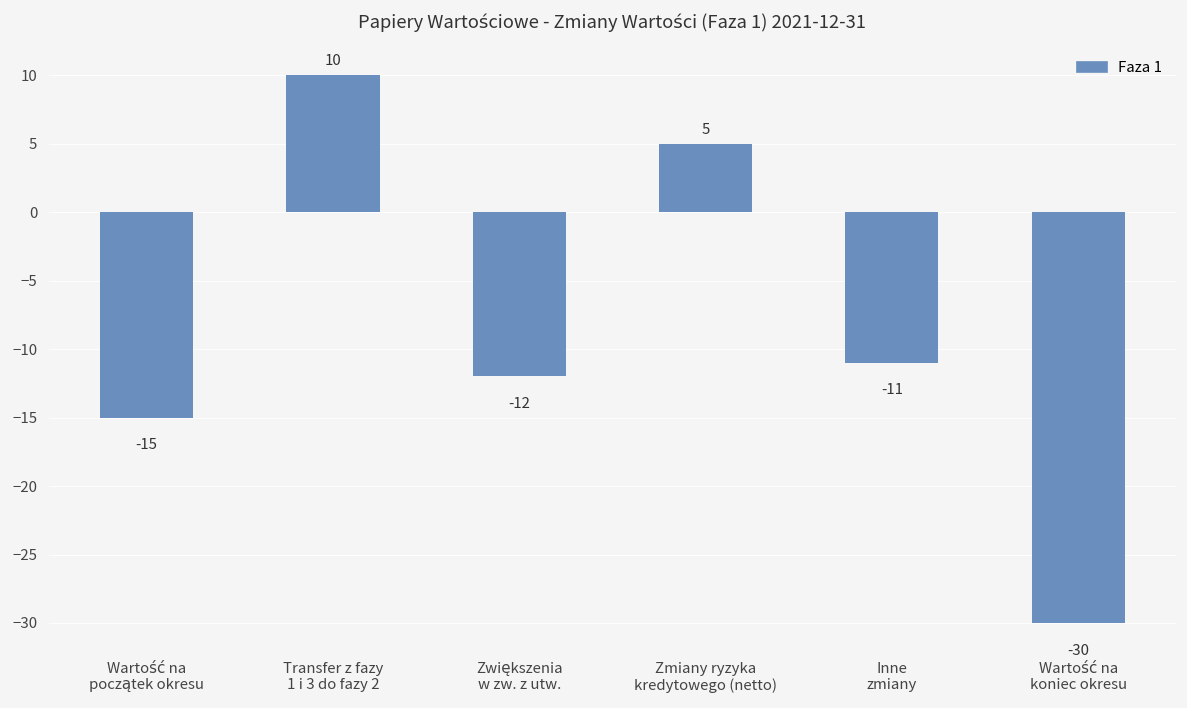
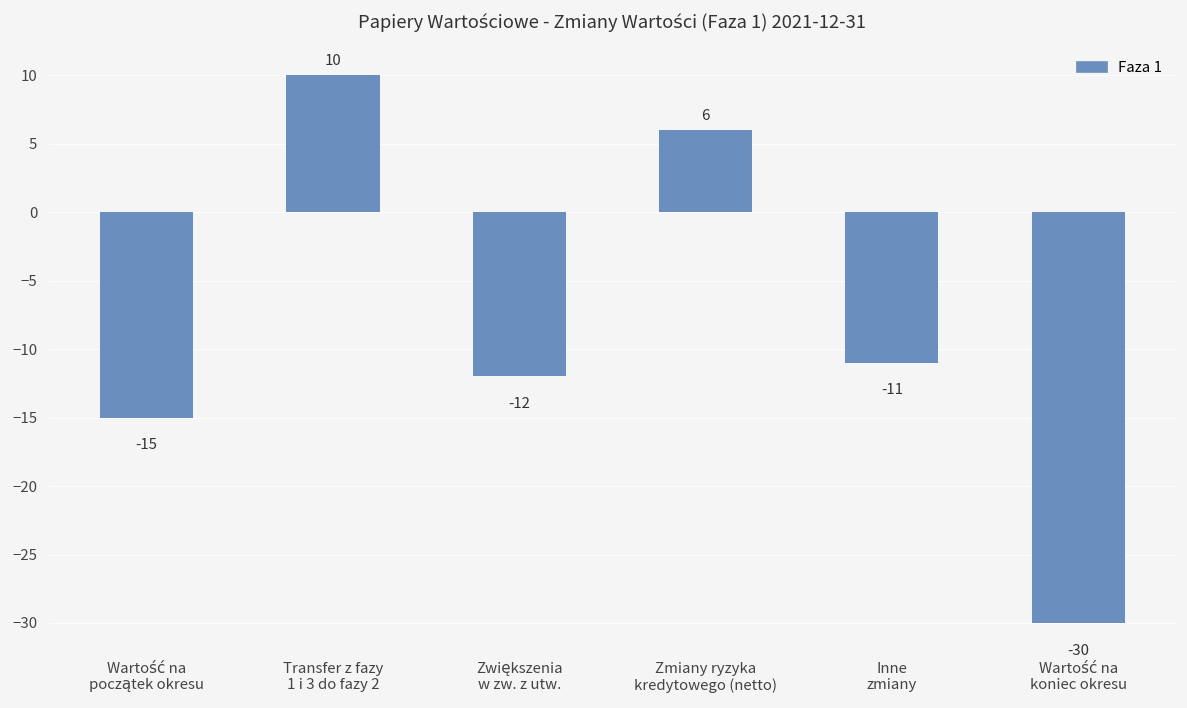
Zmiany ryzyka kredytowego (netto): 5 -> 6
